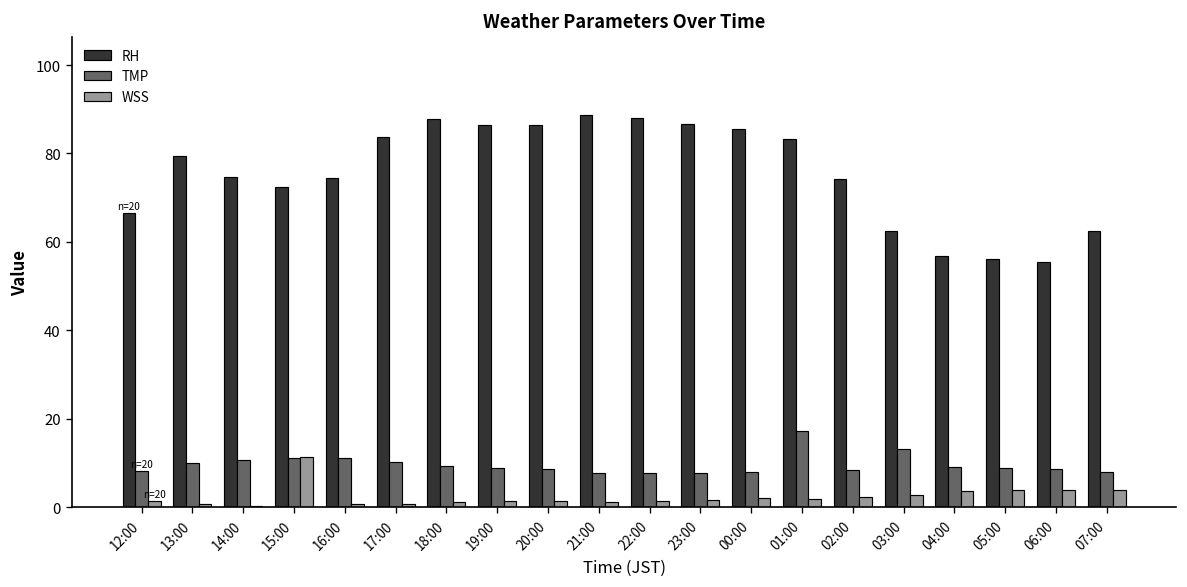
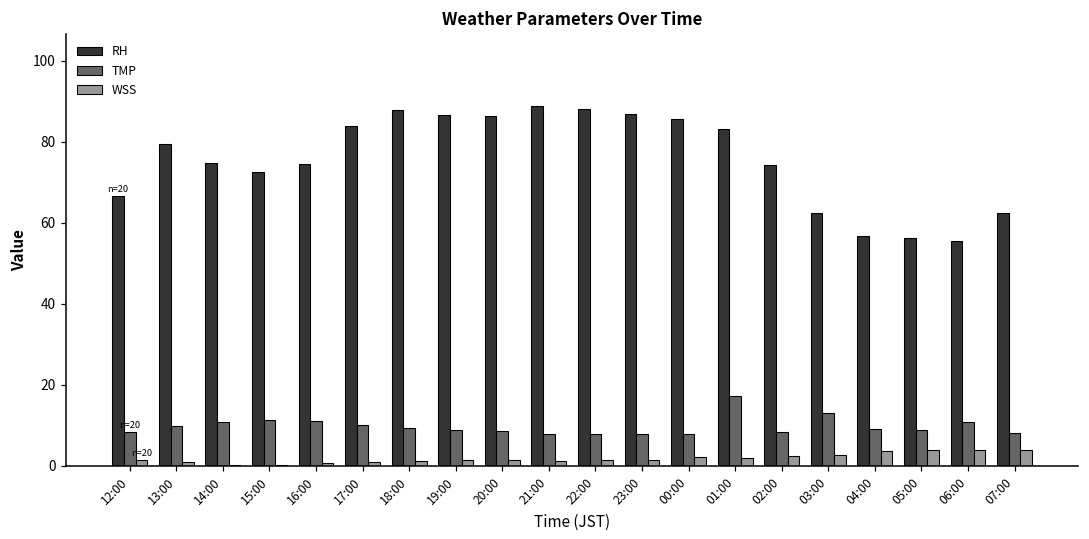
WSS, 15:00: 11 -> 0
TMP, 06:00: 9 -> 11
